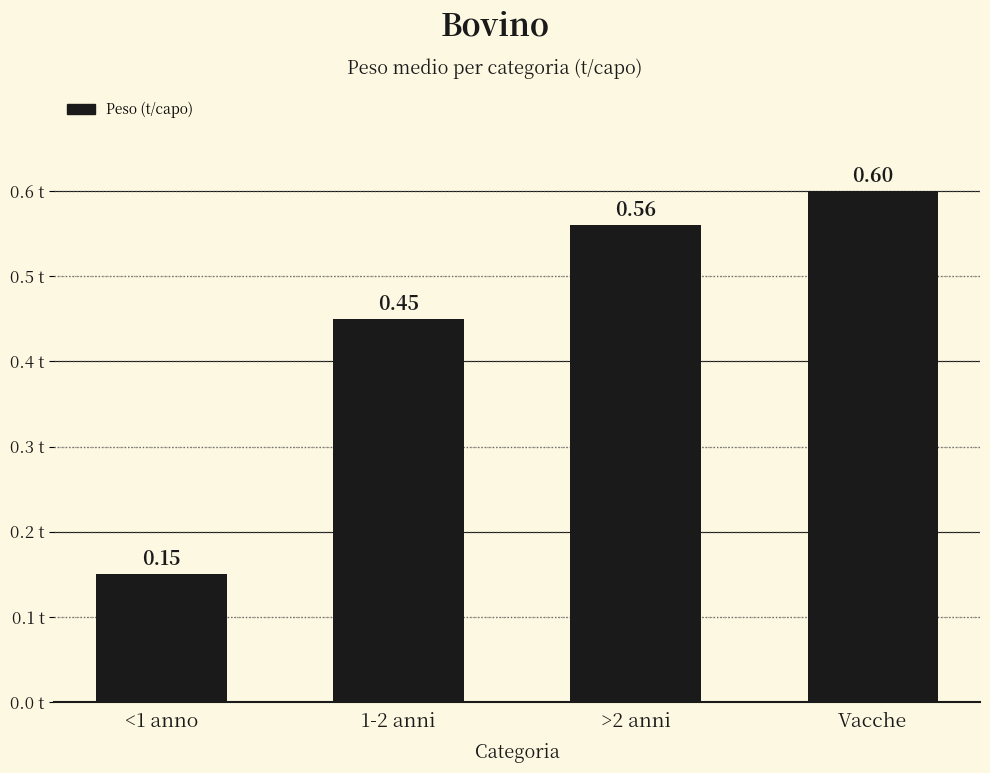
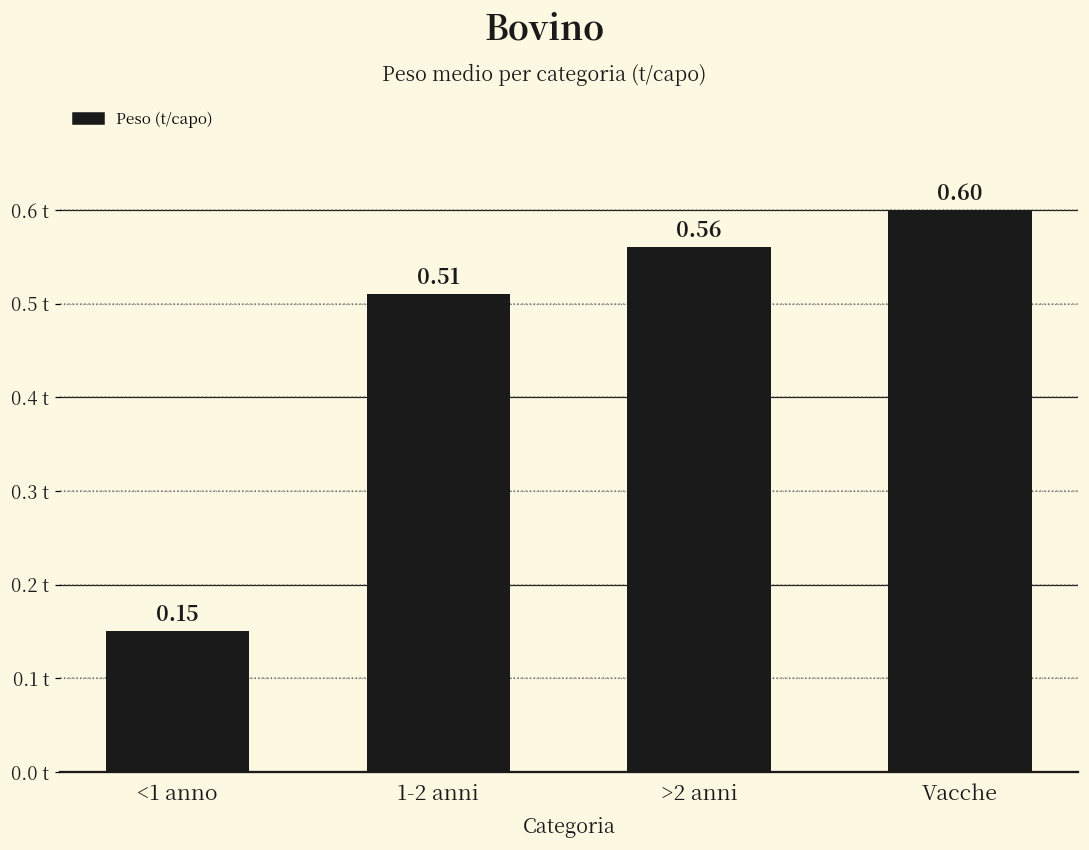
1-2 anni: 0.45 -> 0.51
